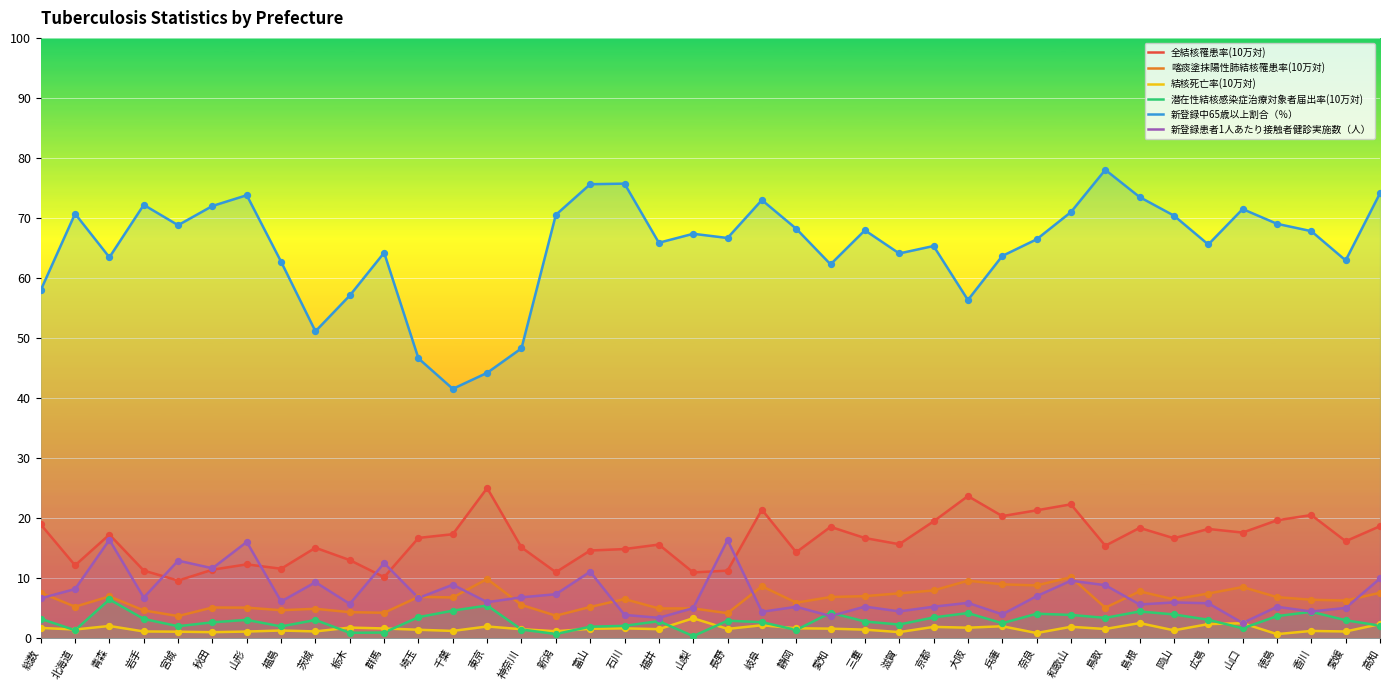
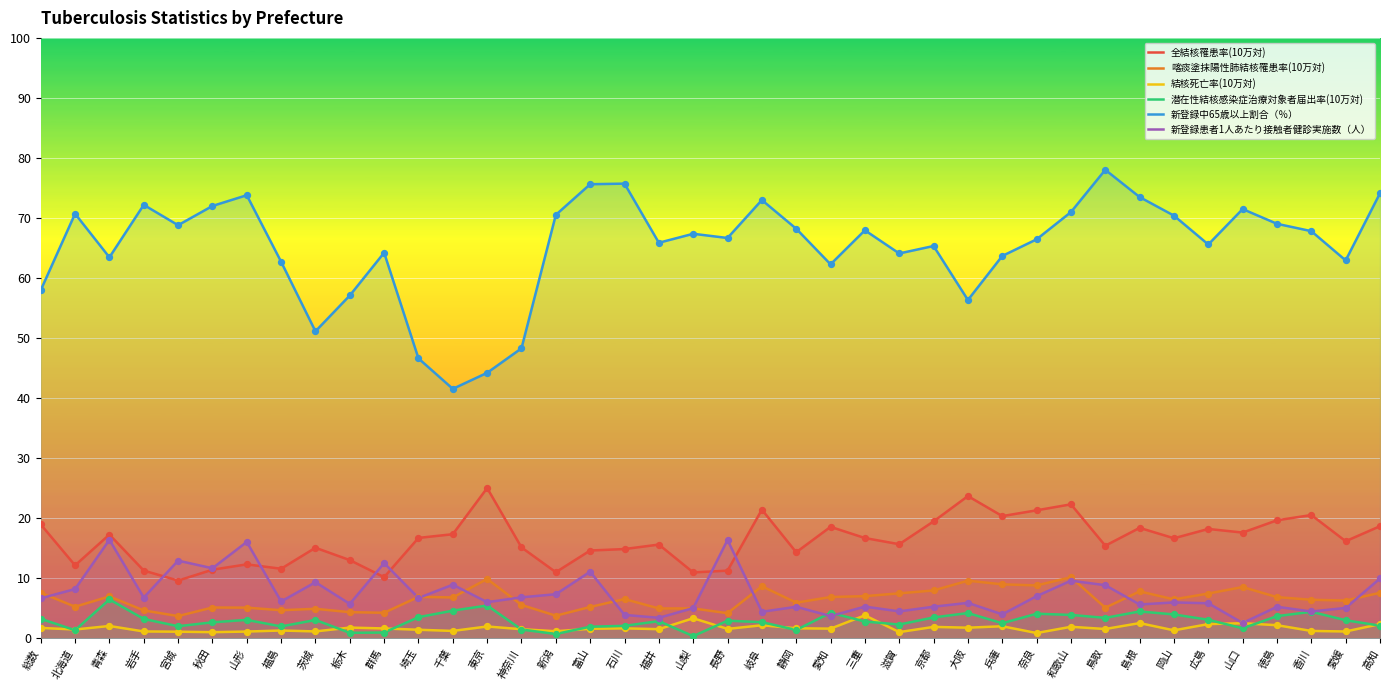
結核死亡率(10万対), 三重: 1 -> 4
結核死亡率(10万対), 徳島: 1 -> 2
